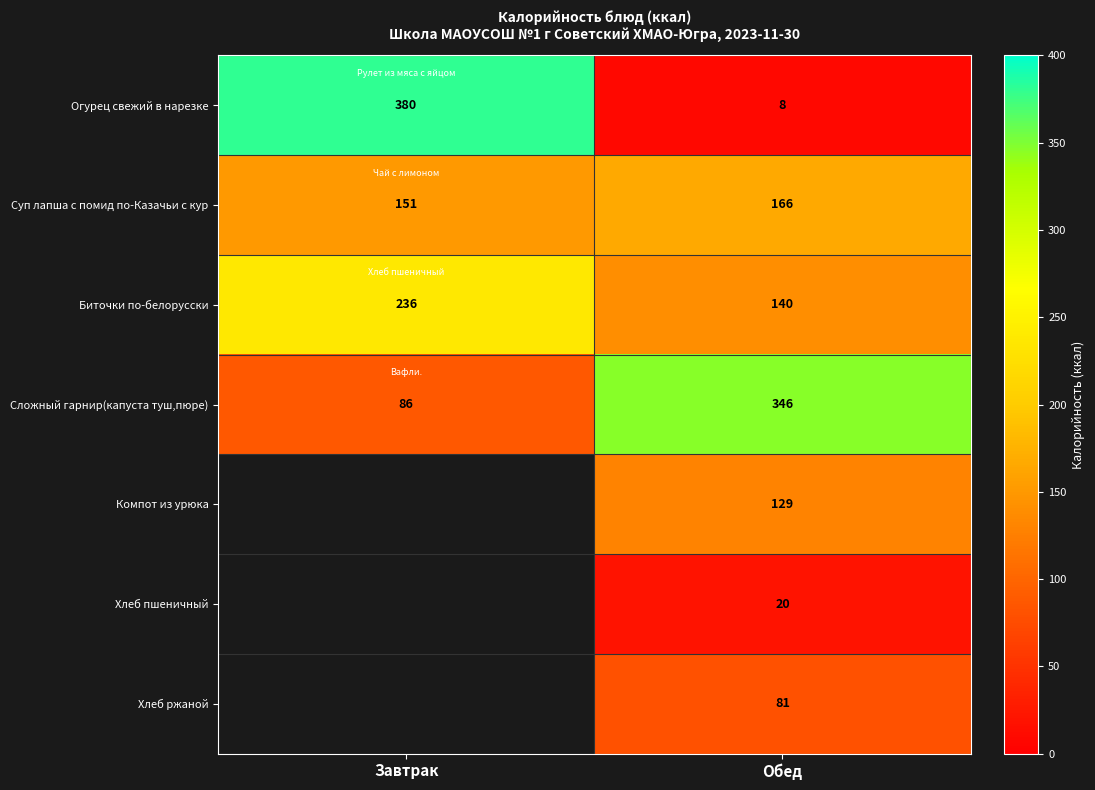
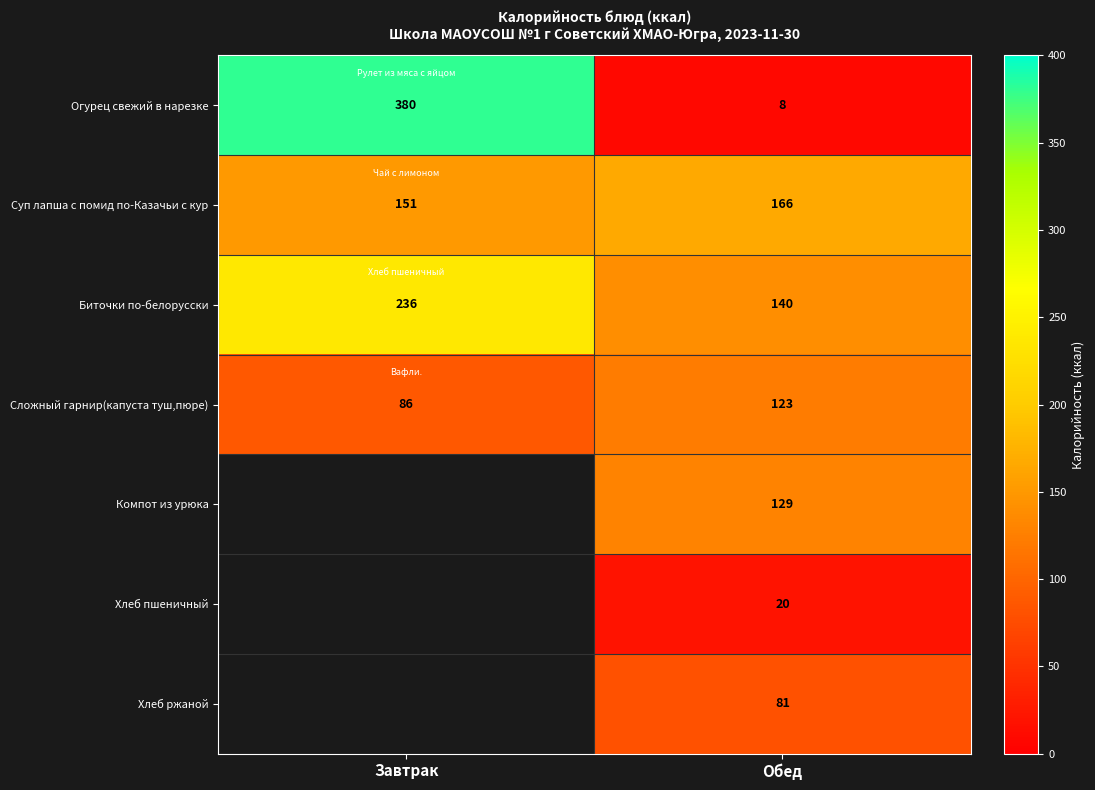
Сложный гарнир(капуста туш,пюре), Обед: 346 -> 123
